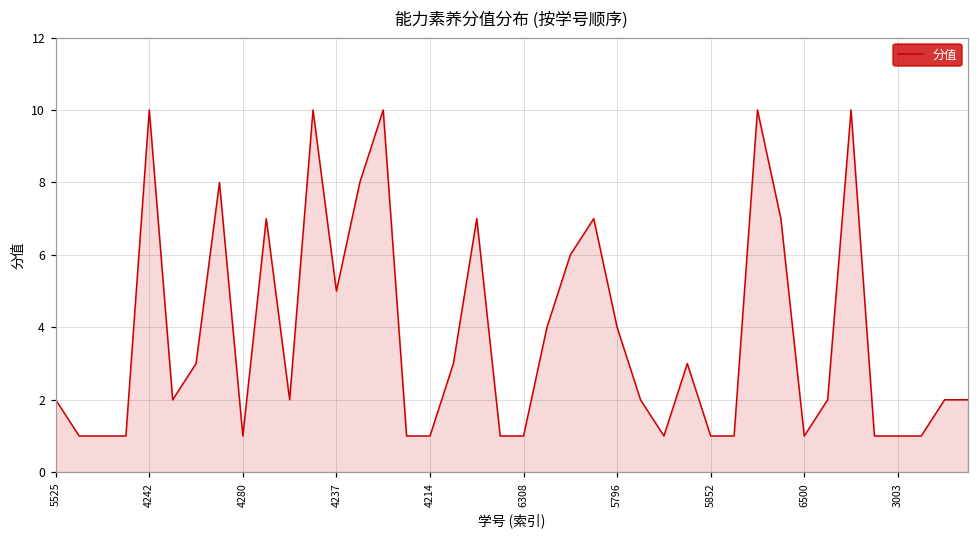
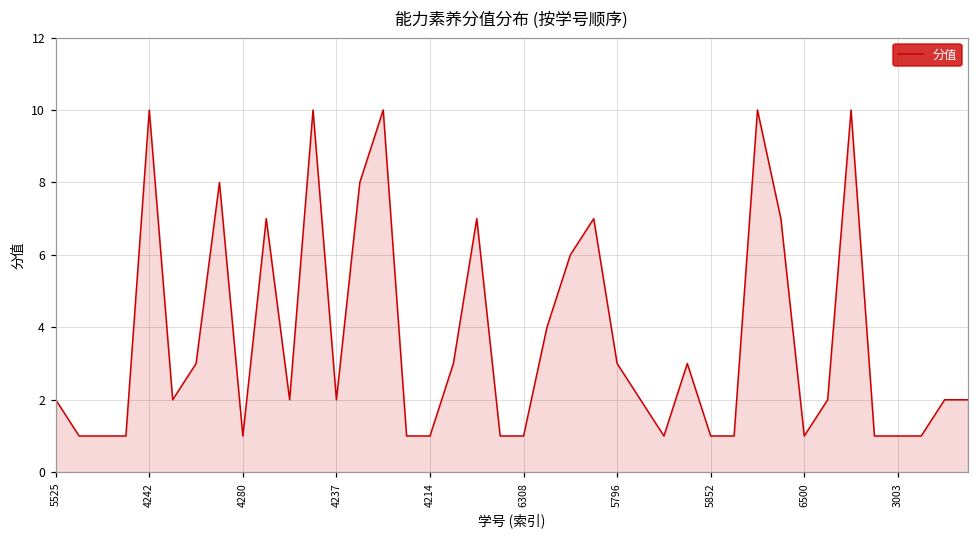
4237: 5 -> 2
5796: 4 -> 3
